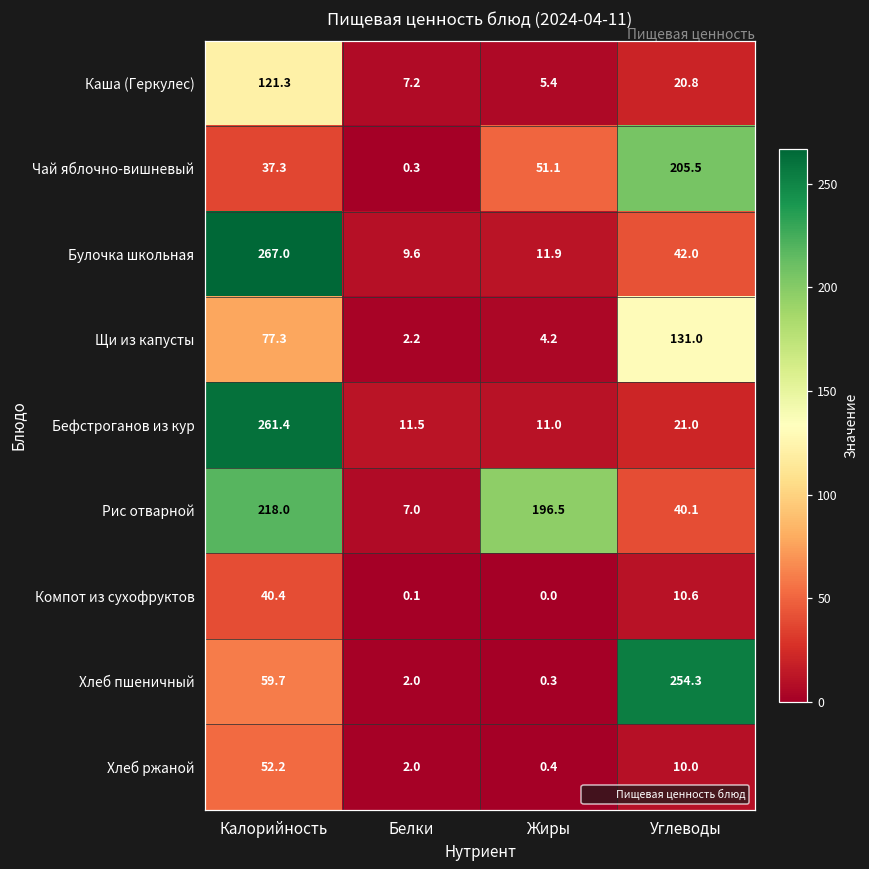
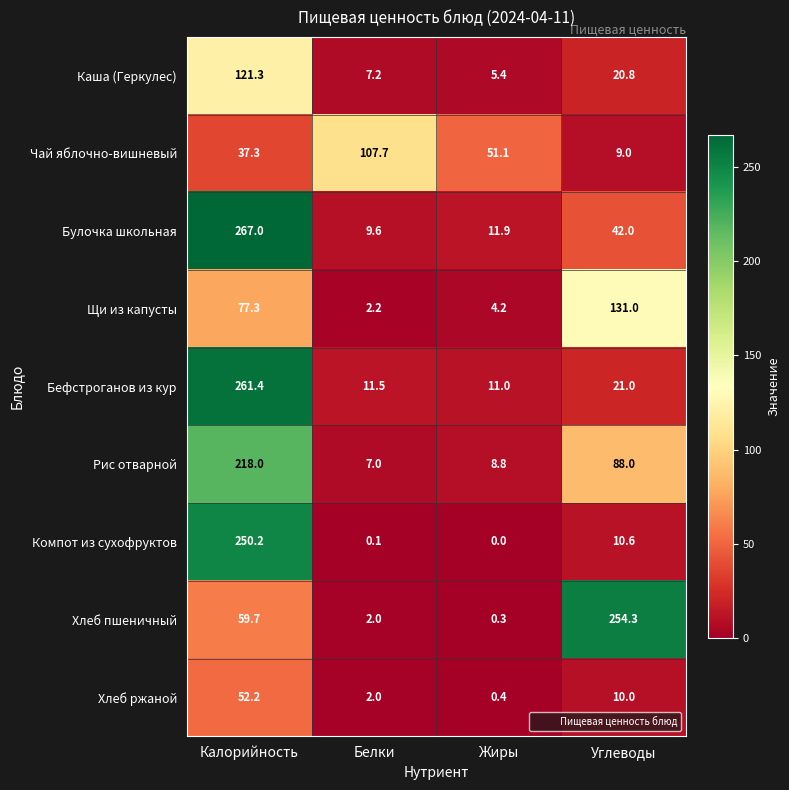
Чай яблочно-вишневый, Белки: 0.3 -> 107.7
Чай яблочно-вишневый, Углеводы: 205.5 -> 9.0
Рис отварной, Жиры: 196.5 -> 8.8
Рис отварной, Углеводы: 40.1 -> 88.0
Компот из сухофруктов, Калорийность: 40.4 -> 250.2
